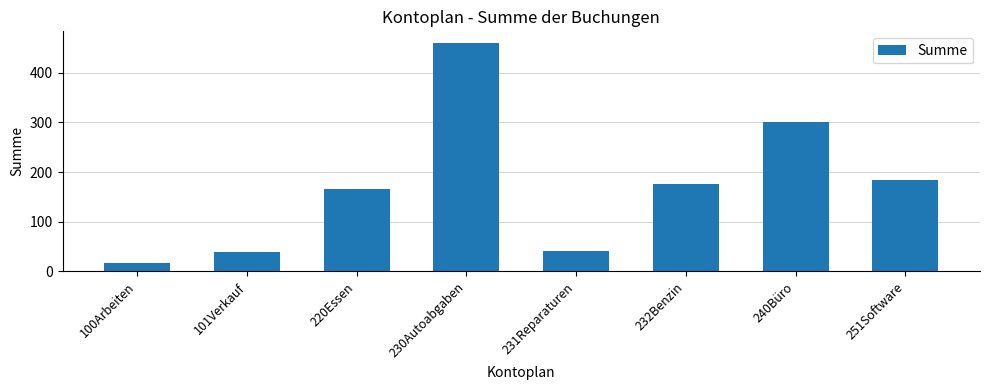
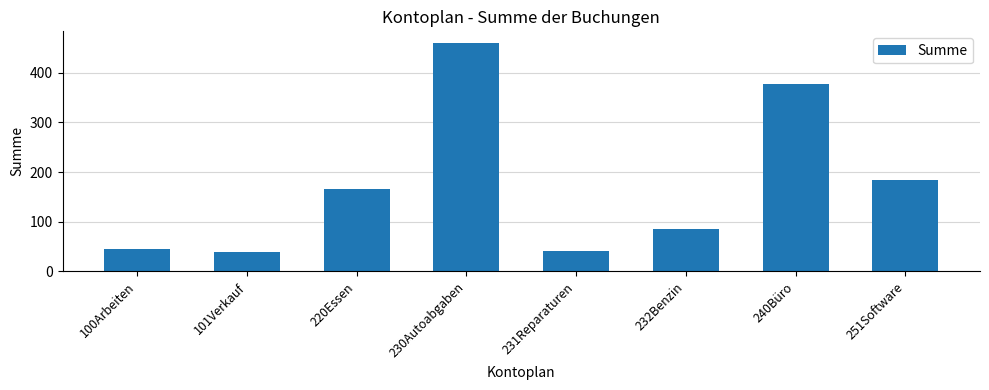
100Arbeiten: 20 -> 50
232Benzin: 180 -> 90
240Büro: 300 -> 380
